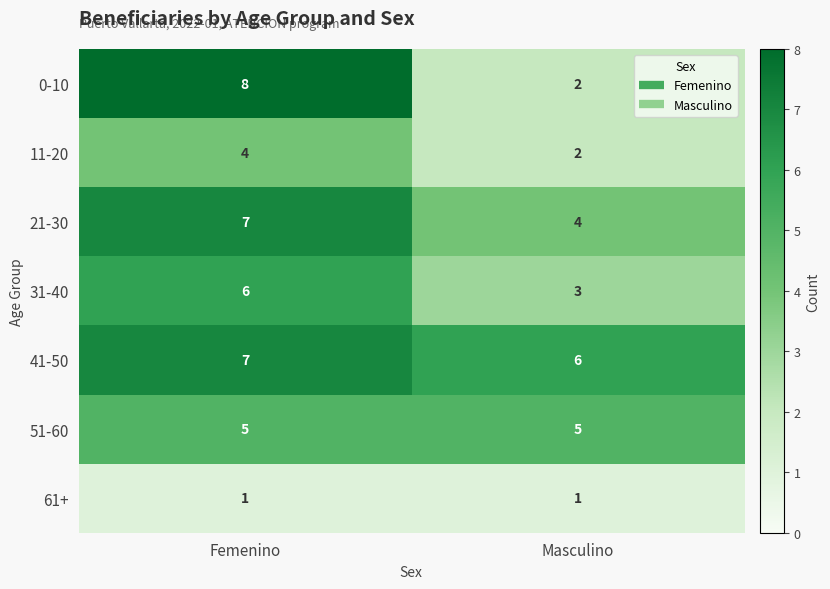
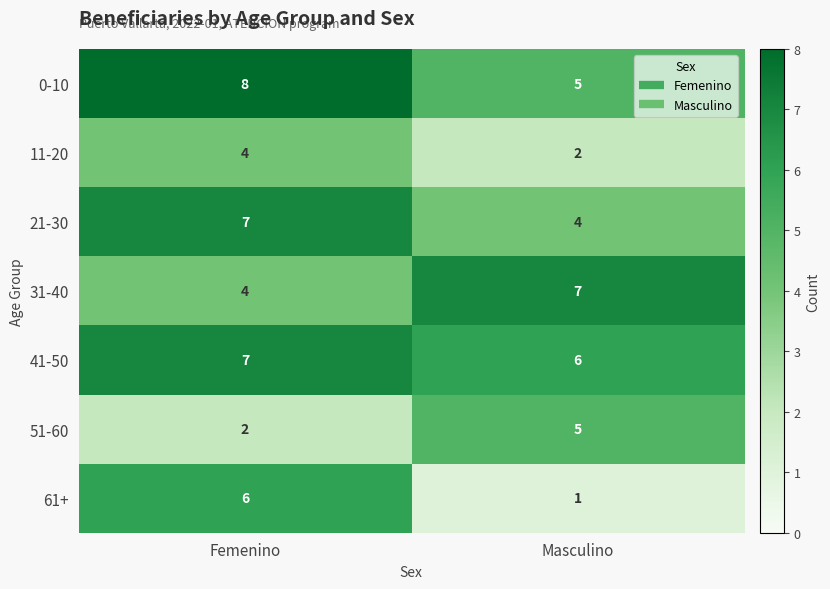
0-10, Masculino: 2 -> 5
31-40, Femenino: 6 -> 4
31-40, Masculino: 3 -> 7
51-60, Femenino: 5 -> 2
61+, Femenino: 1 -> 6
